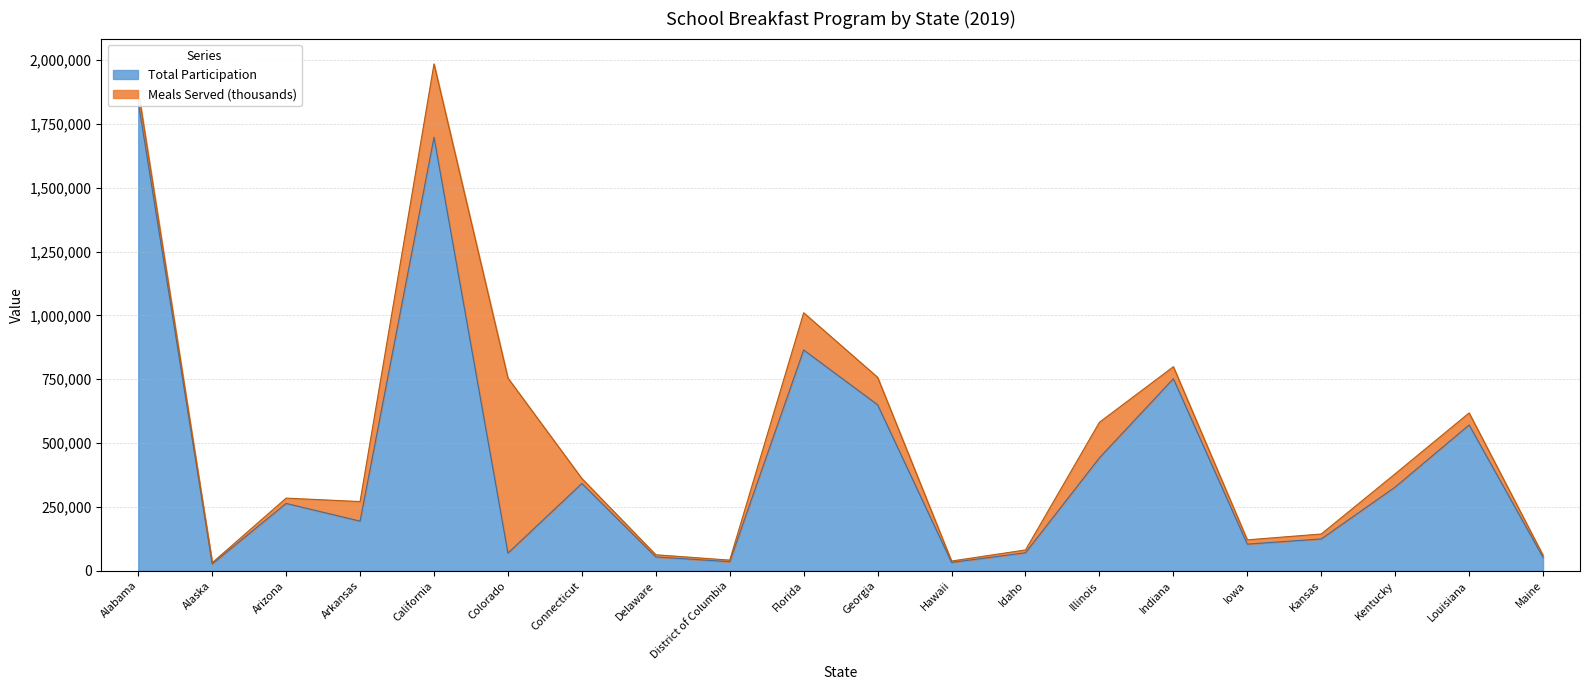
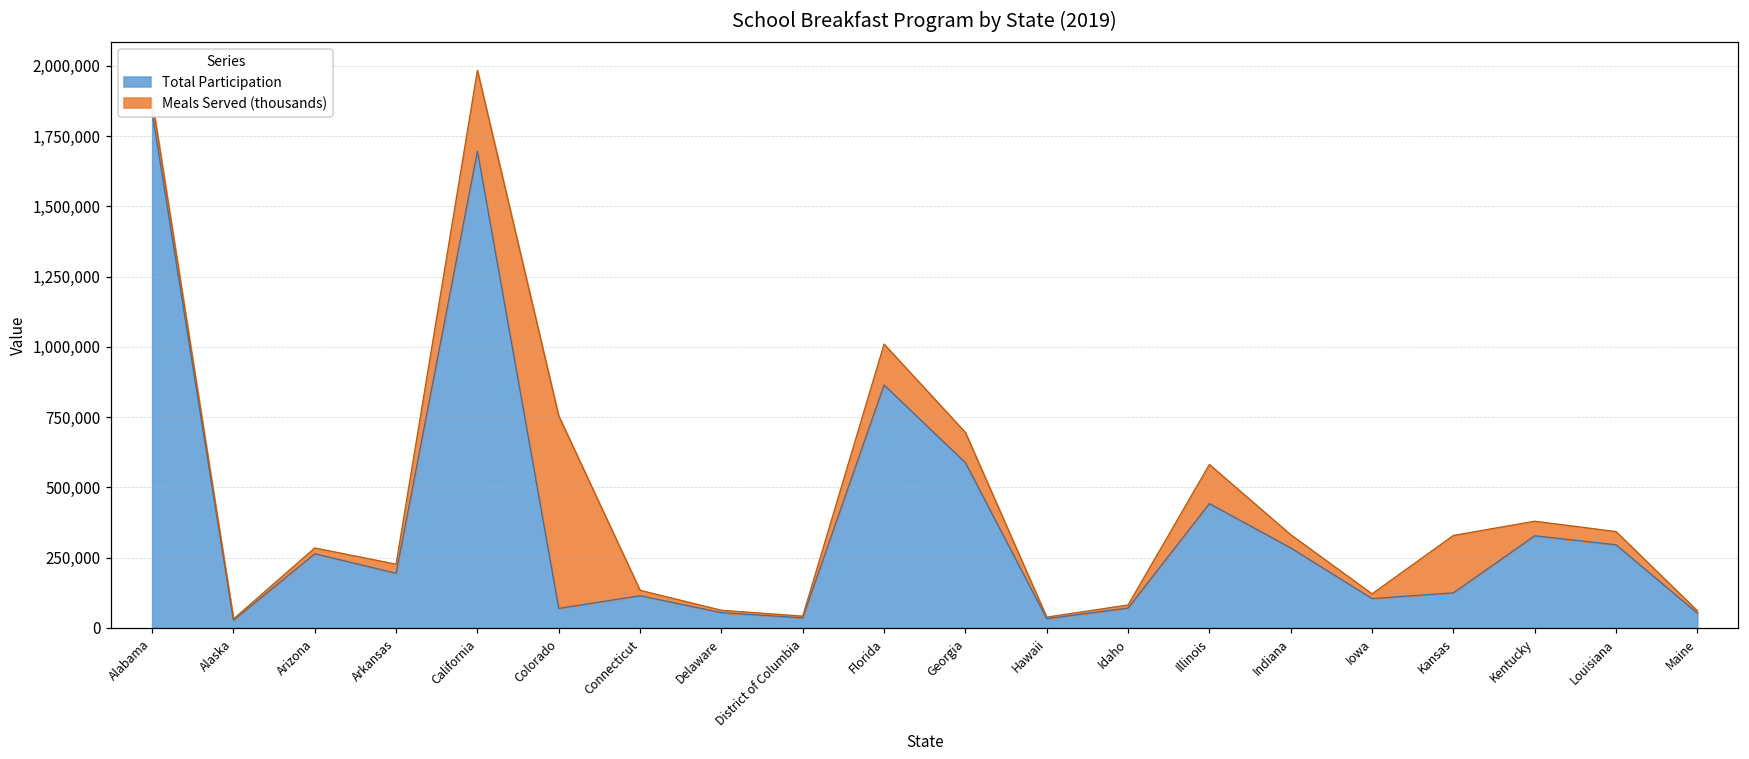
Meals Served (thousands), Arkansas: 80,000 -> 30,000
Total Participation, Connecticut: 340,000 -> 110,000
Total Participation, Georgia: 650,000 -> 590,000
Total Participation, Indiana: 750,000 -> 280,000
Meals Served (thousands), Kansas: 20,000 -> 200,000
Total Participation, Louisiana: 570,000 -> 300,000
